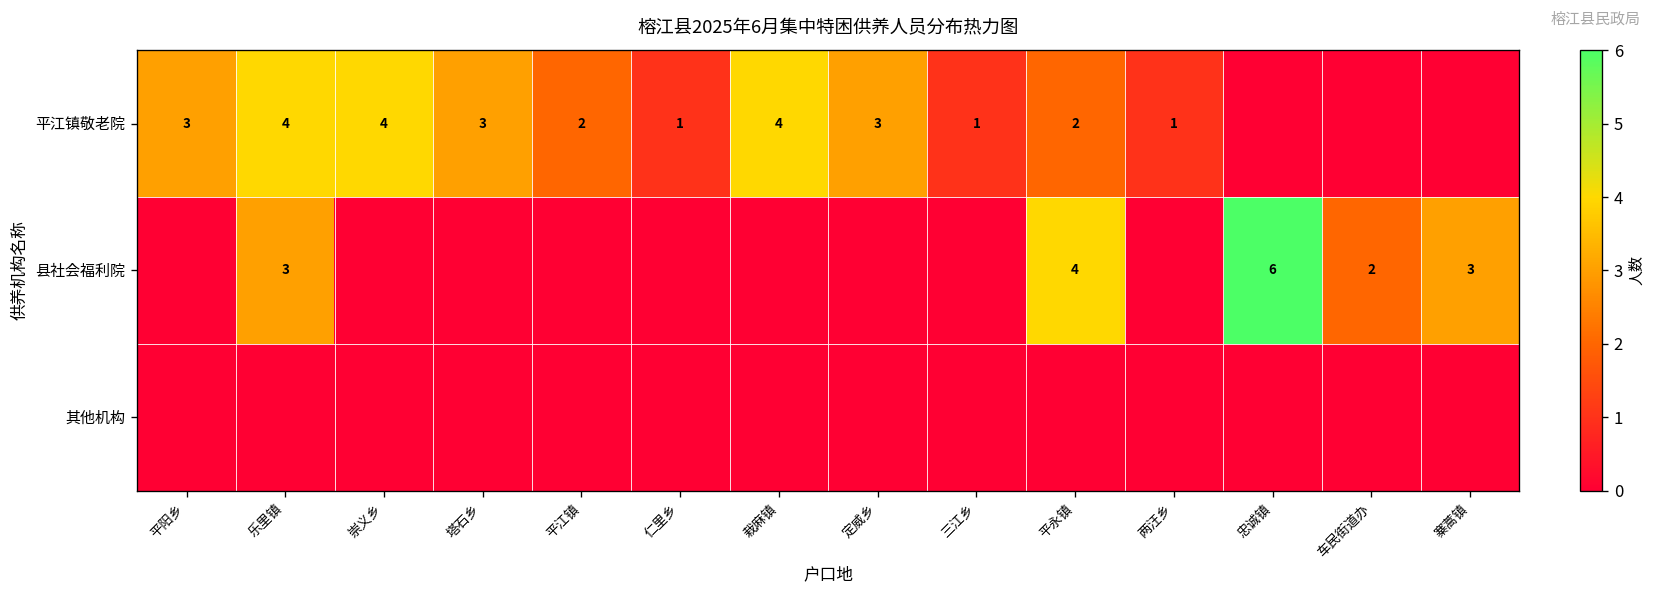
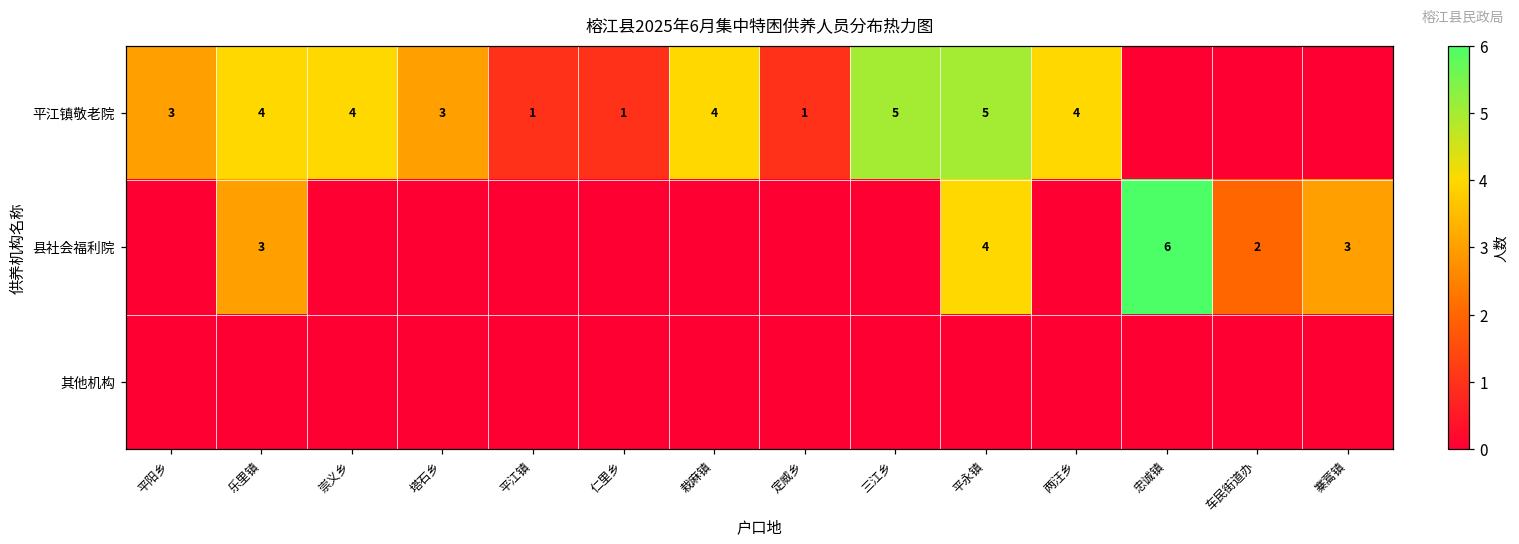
平江镇敬老院, 平江镇: 2 -> 1
平江镇敬老院, 定威乡: 3 -> 1
平江镇敬老院, 三江乡: 1 -> 5
平江镇敬老院, 平永镇: 2 -> 5
平江镇敬老院, 两汪乡: 1 -> 4
